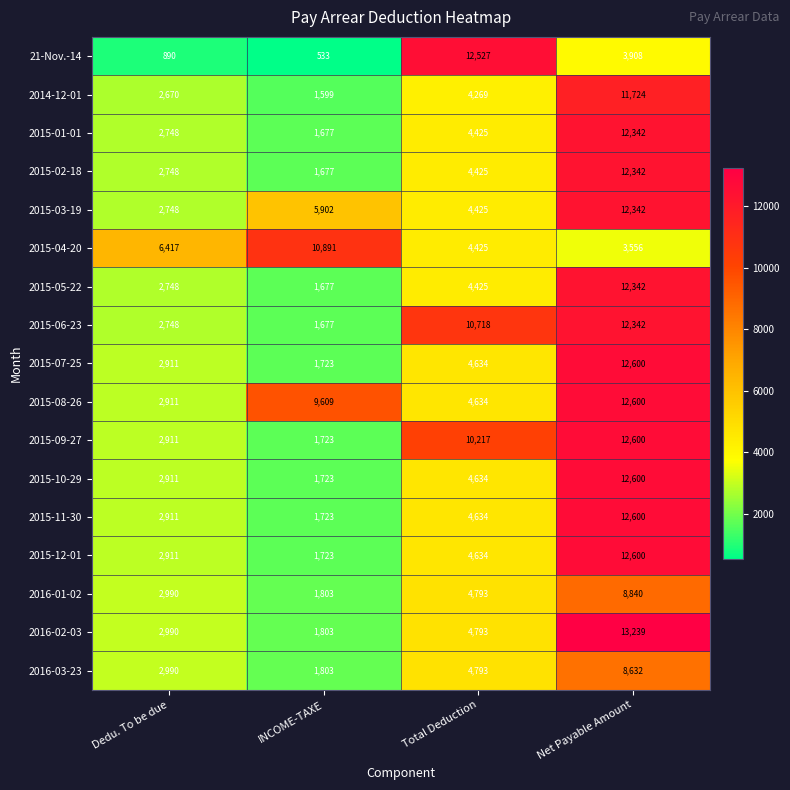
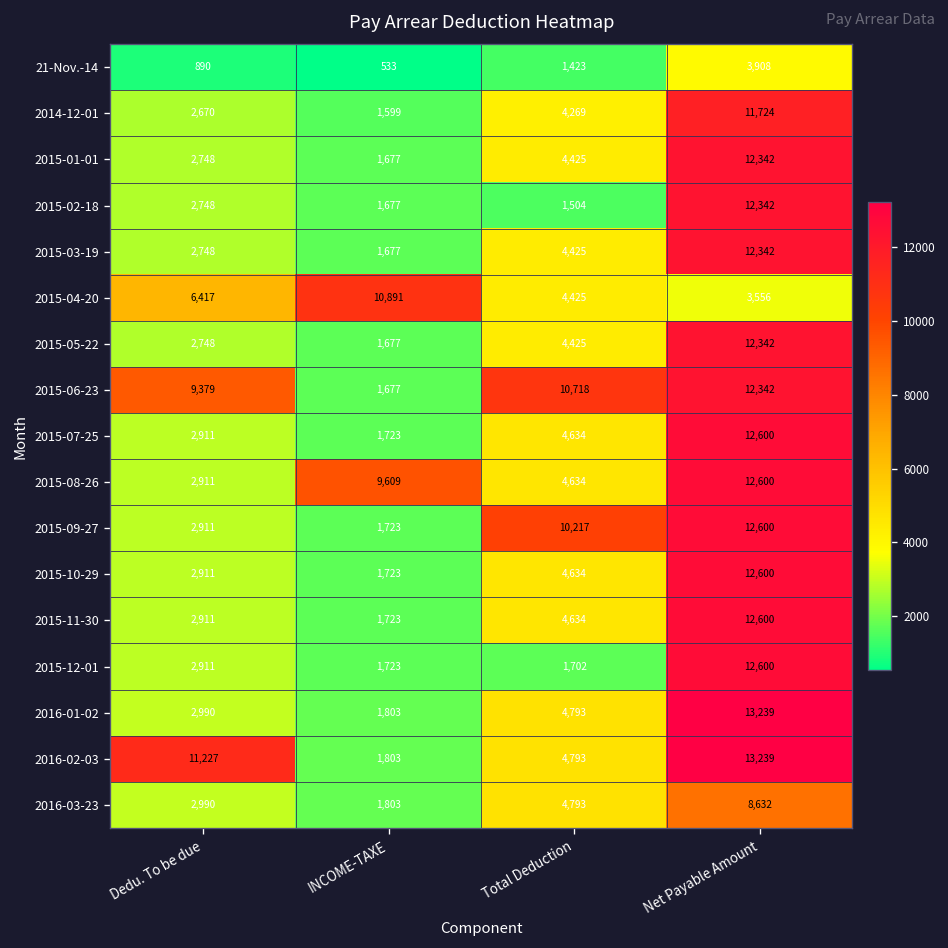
21-Nov.-14, Total Deduction: 12,527 -> 1,423
2015-02-18, Total Deduction: 4,425 -> 1,504
2015-03-19, INCOME-TAXE: 5,902 -> 1,677
2015-06-23, Dedu. To be due: 2,748 -> 9,379
2015-12-01, Total Deduction: 4,634 -> 1,702
2016-01-02, Net Payable Amount: 8,840 -> 13,239
2016-02-03, Dedu. To be due: 2,990 -> 11,227
